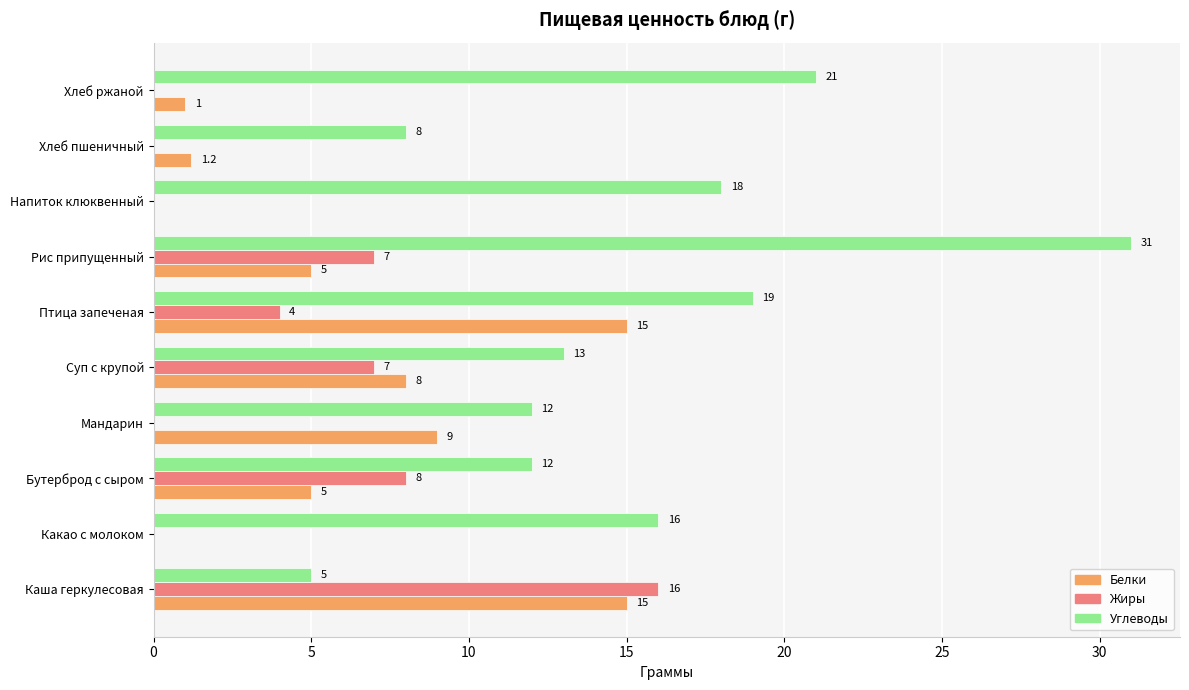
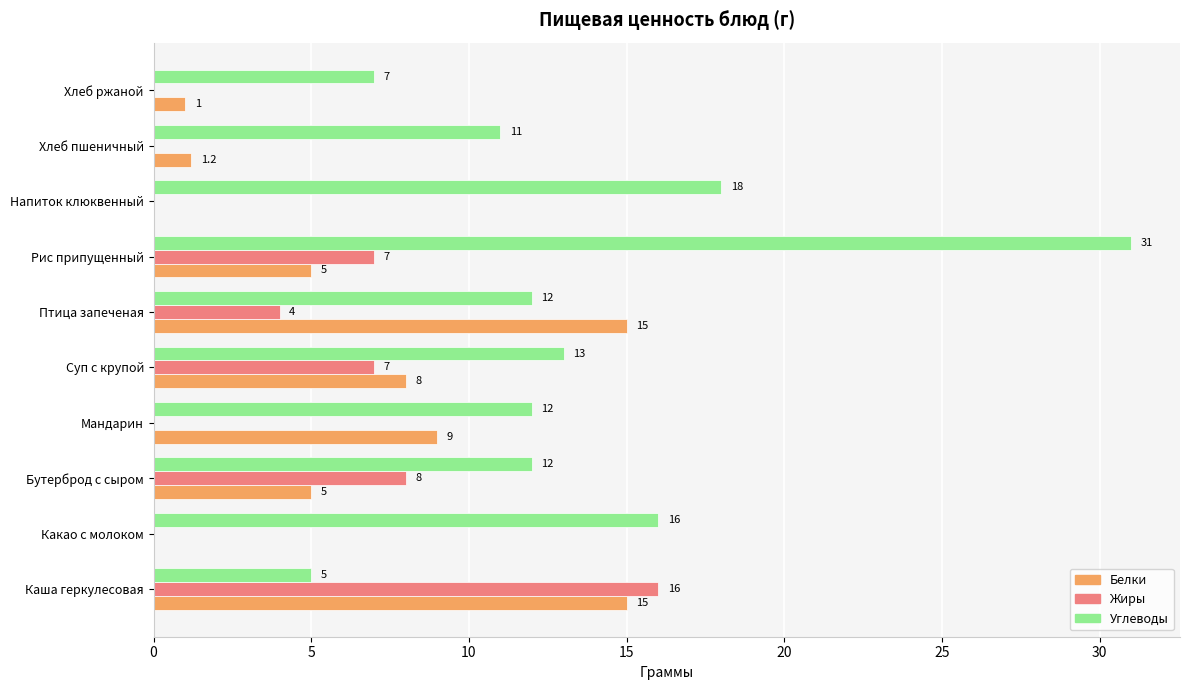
Углеводы, Хлеб ржаной: 21 -> 7
Углеводы, Хлеб пшеничный: 8 -> 11
Углеводы, Птица запеченая: 19 -> 12
